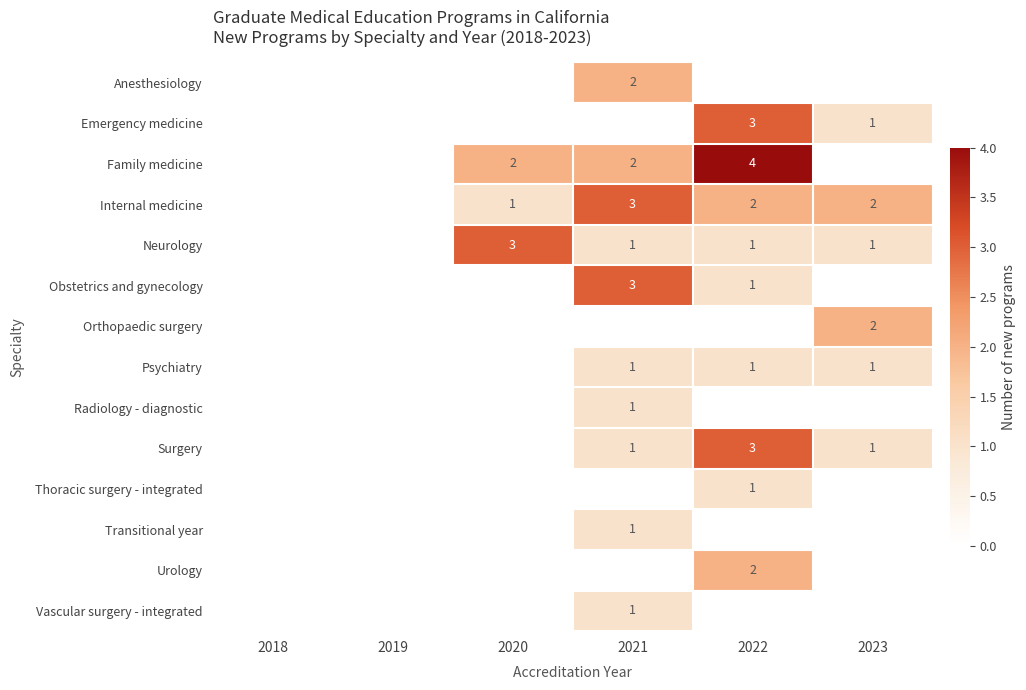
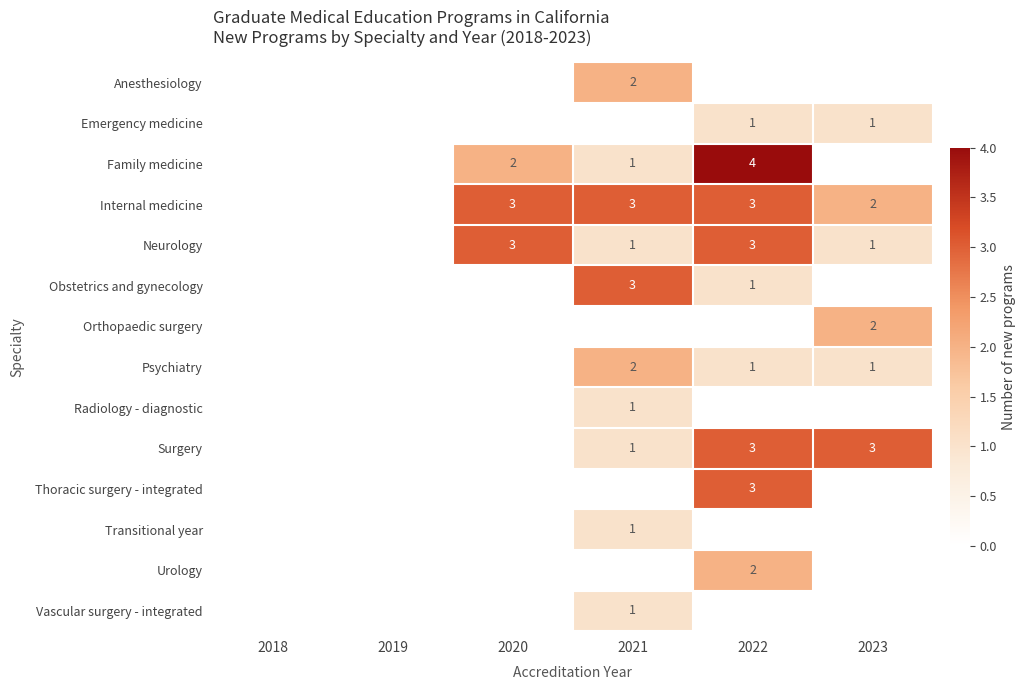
Emergency medicine, 2022: 3 -> 1
Family medicine, 2021: 2 -> 1
Internal medicine, 2020: 1 -> 3
Internal medicine, 2022: 2 -> 3
Neurology, 2022: 1 -> 3
Psychiatry, 2021: 1 -> 2
Surgery, 2023: 1 -> 3
Thoracic surgery - integrated, 2022: 1 -> 3
